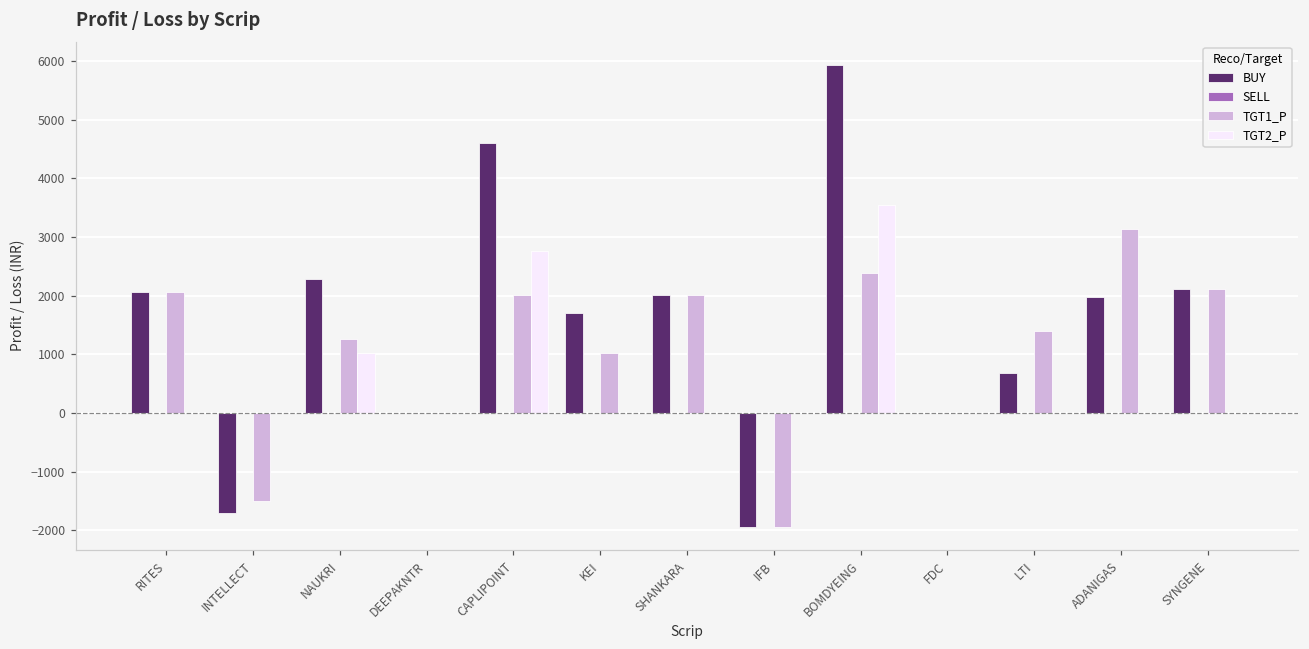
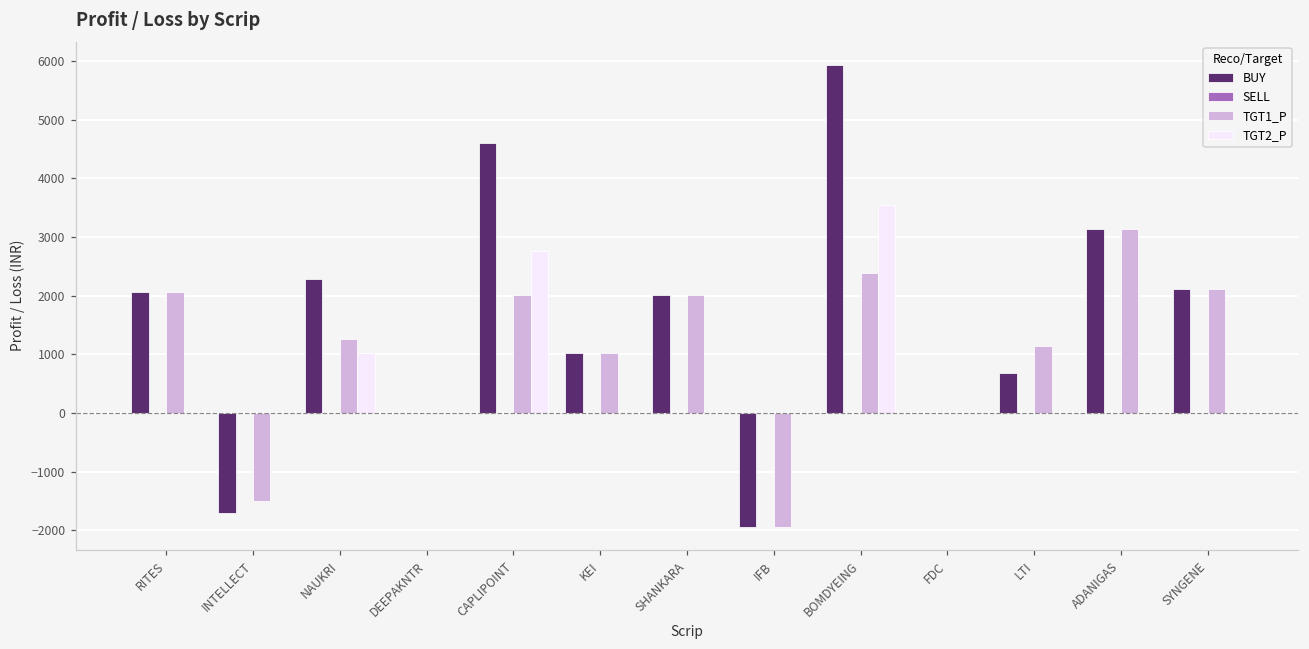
BUY, KEI: 1700 -> 1000
TGT1_P, LTI: 1400 -> 1100
BUY, ADANIGAS: 2000 -> 3100
